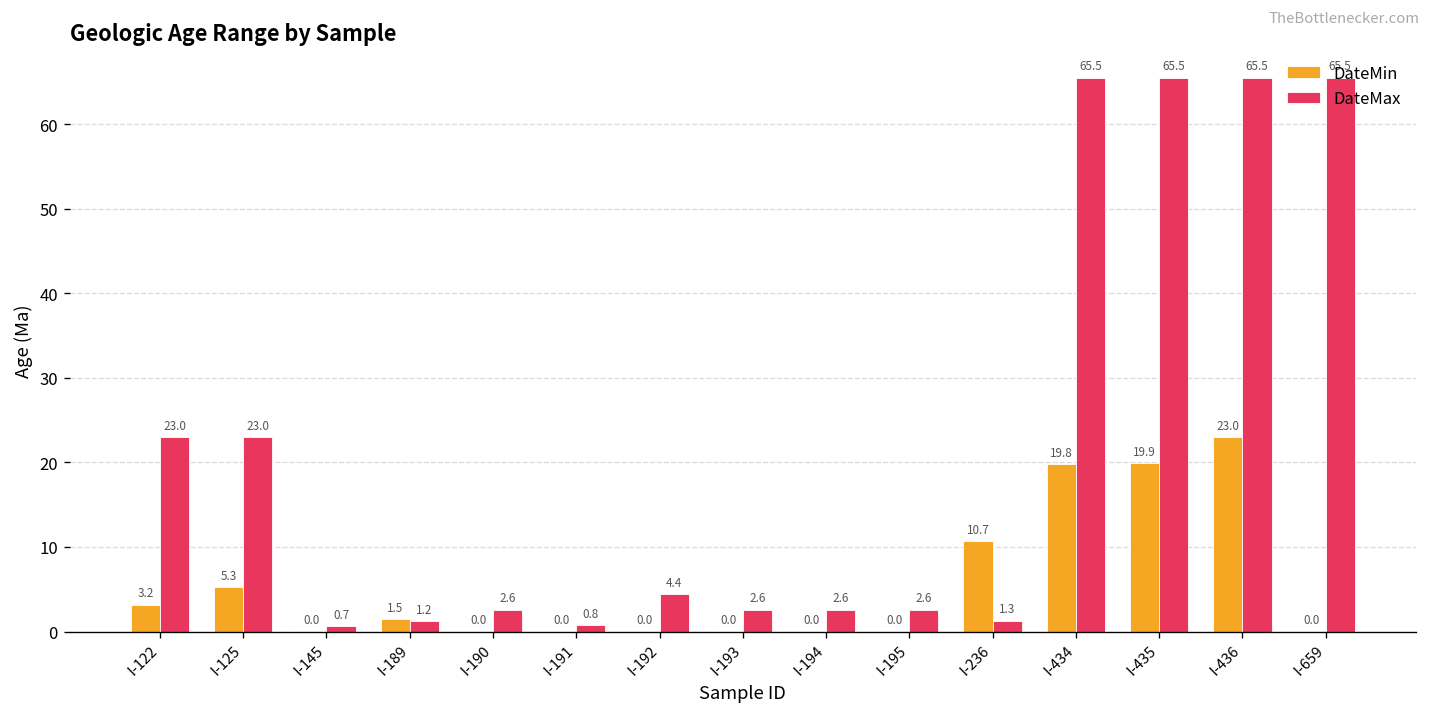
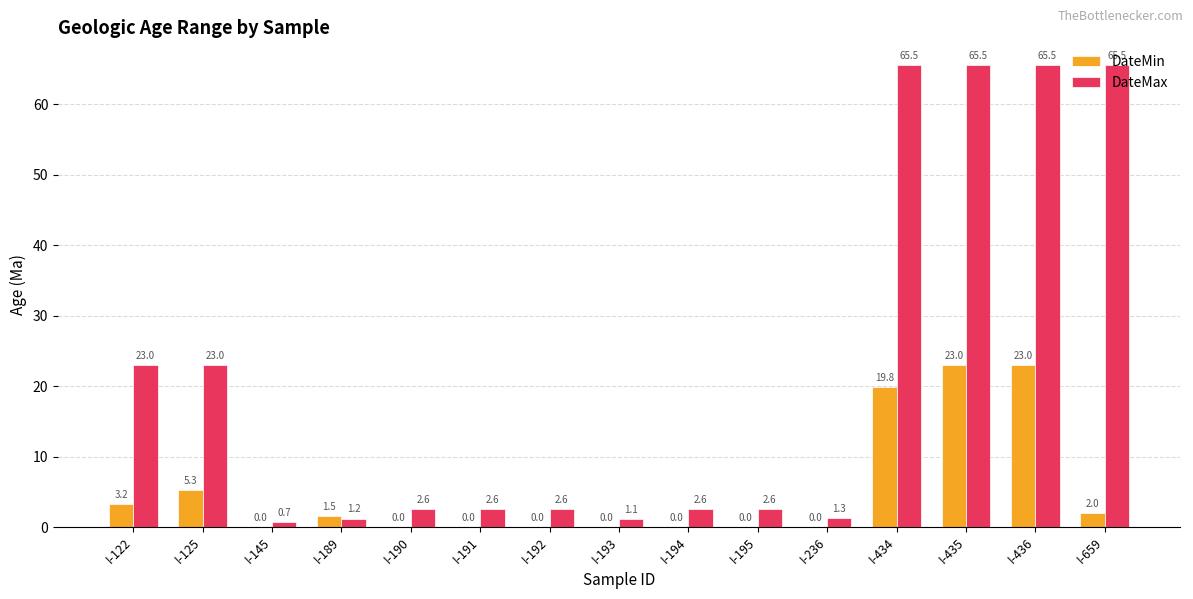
DateMax, I-191: 0.8 -> 2.6
DateMax, I-192: 4.4 -> 2.6
DateMax, I-193: 2.6 -> 1.1
DateMin, I-236: 10.7 -> 0.0
DateMin, I-435: 19.9 -> 23.0
DateMin, I-659: 0.0 -> 2.0
